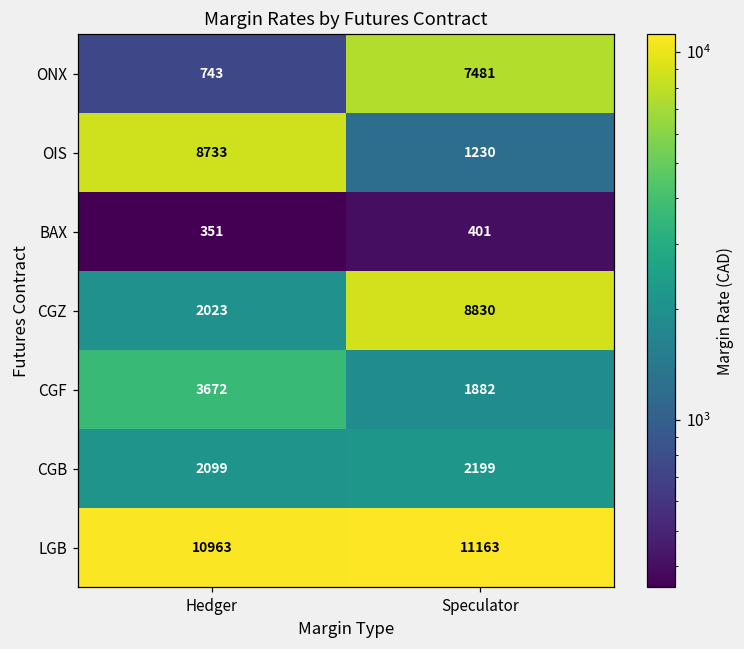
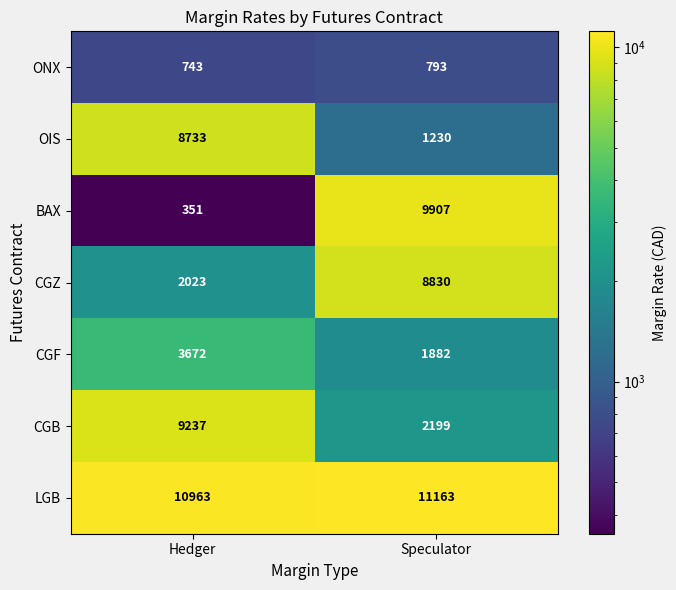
ONX, Speculator: 7481 -> 793
BAX, Speculator: 401 -> 9907
CGB, Hedger: 2099 -> 9237
